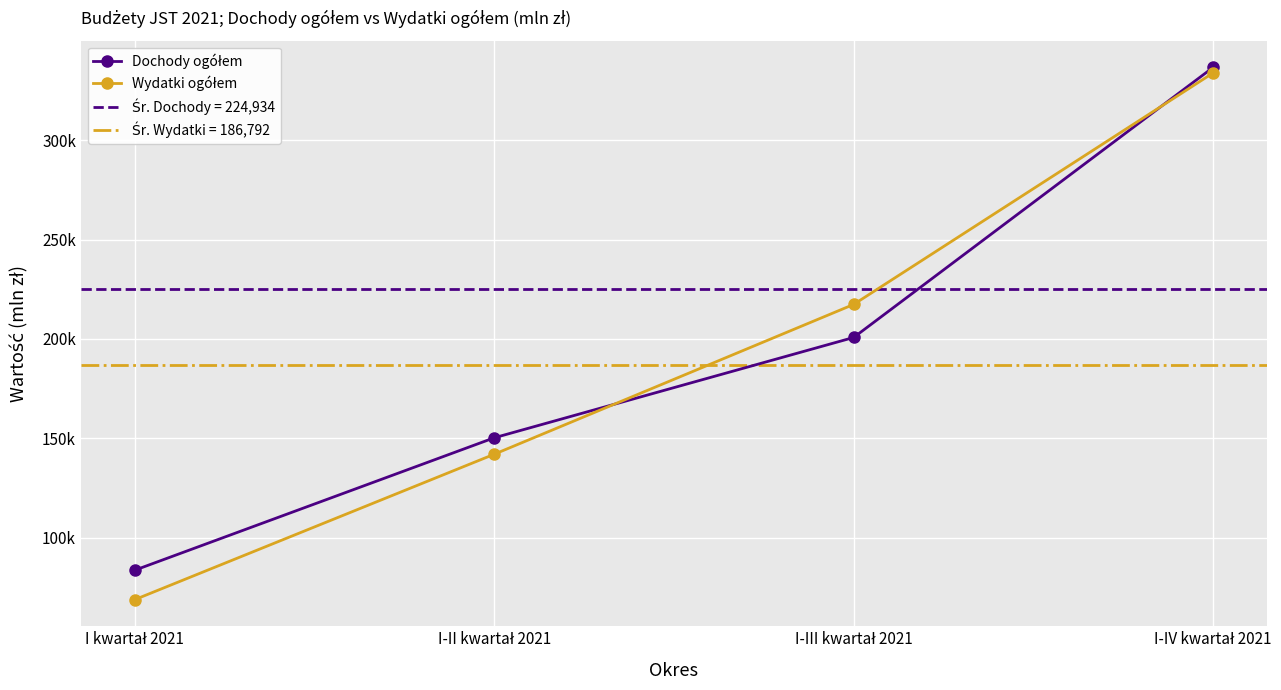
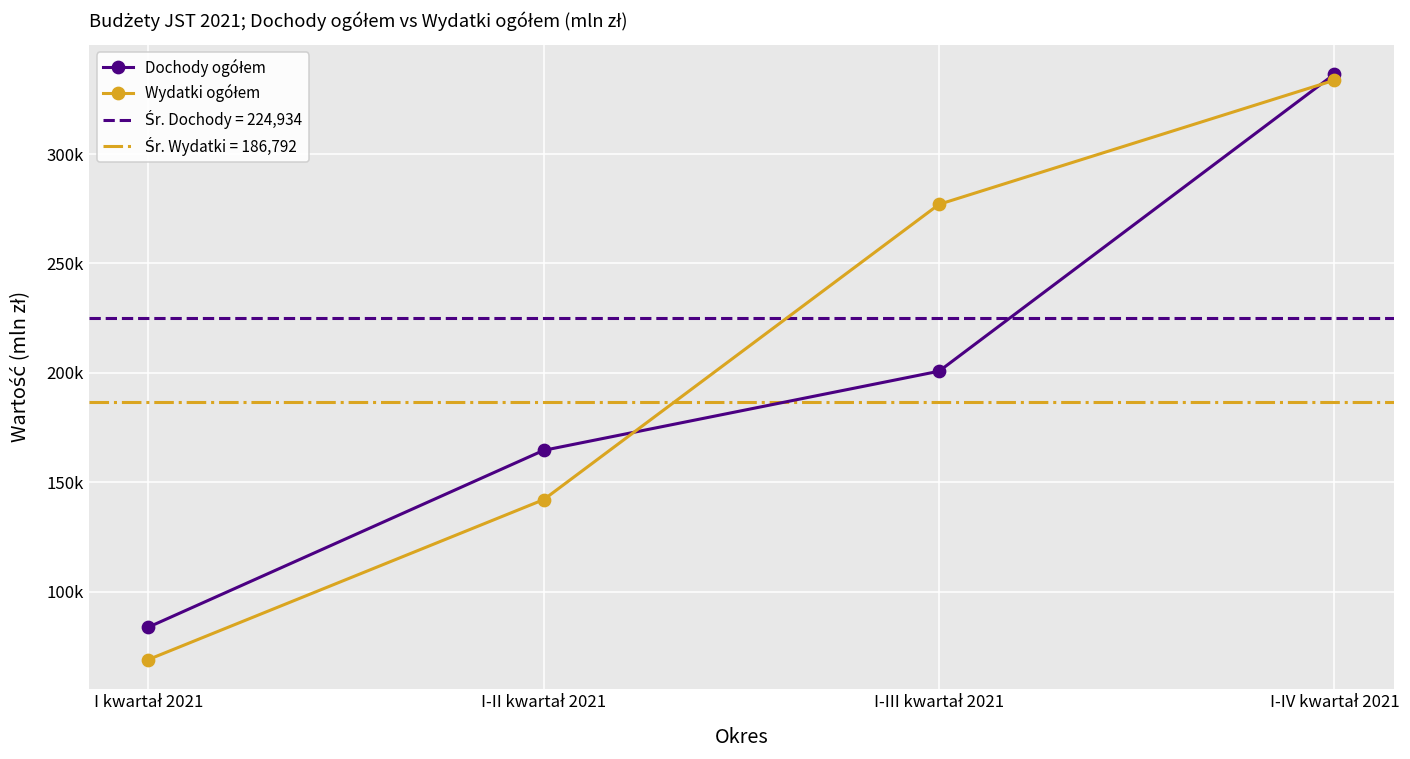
Dochody ogółem, I-II kwartał 2021: 150000 -> 165000
Wydatki ogółem, I-III kwartał 2021: 217000 -> 277000
